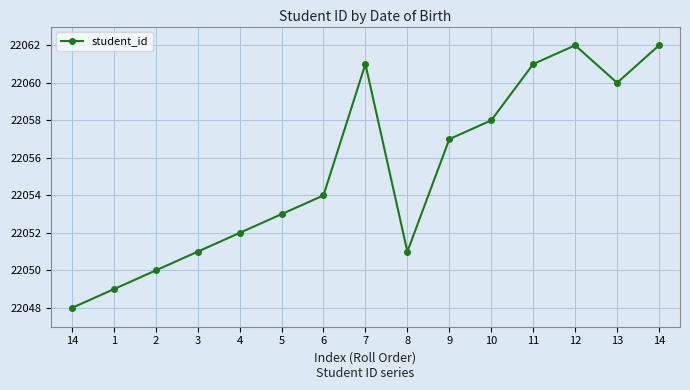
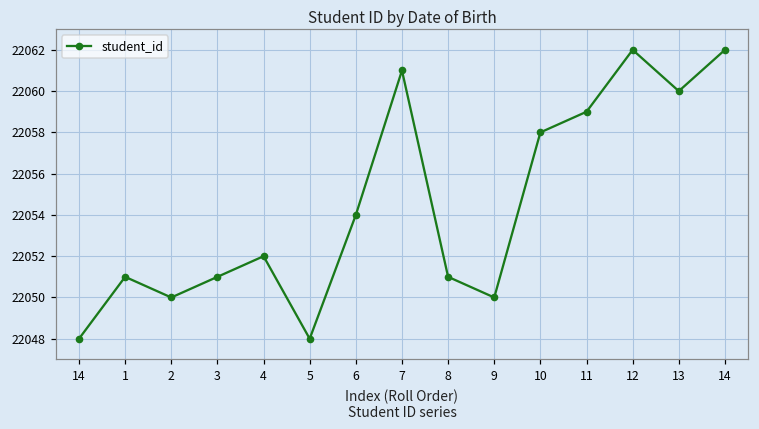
1: 22049 -> 22051
5: 22053 -> 22048
9: 22057 -> 22050
11: 22061 -> 22059
